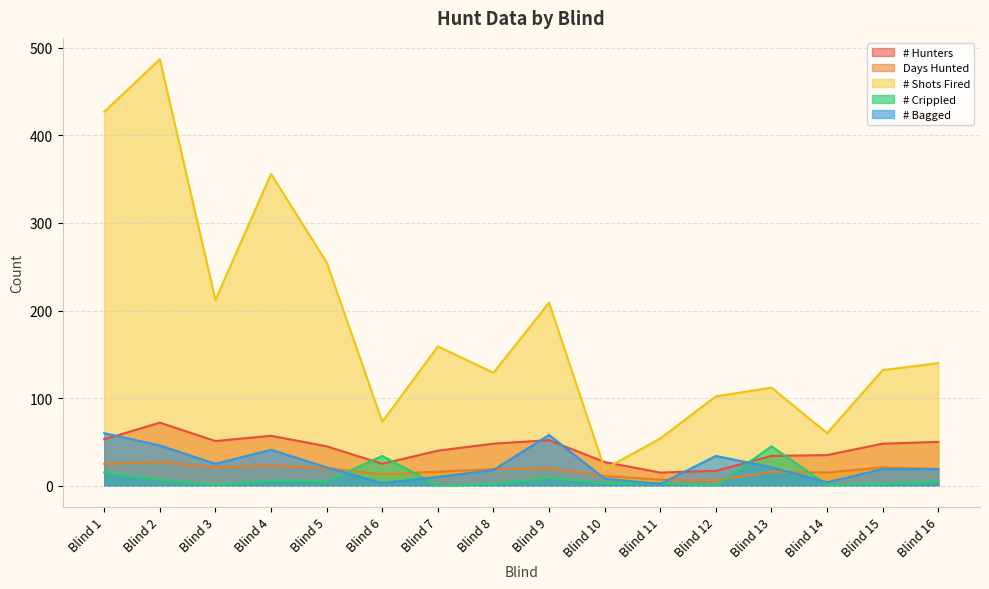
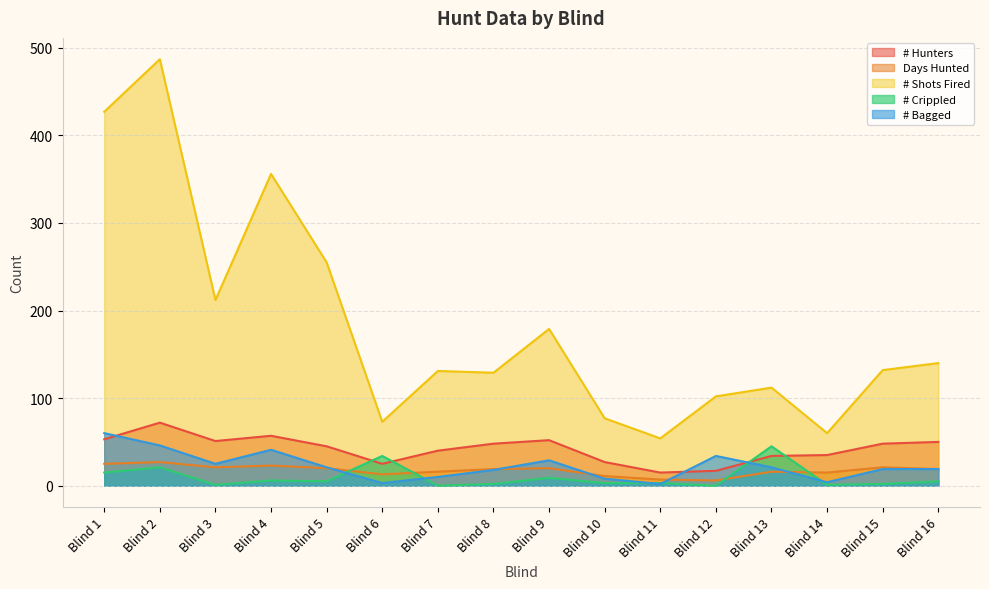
# Crippled, Blind 2: 10 -> 20
# Shots Fired, Blind 7: 160 -> 130
# Shots Fired, Blind 9: 210 -> 180
# Bagged, Blind 9: 60 -> 30
# Shots Fired, Blind 10: 20 -> 80
